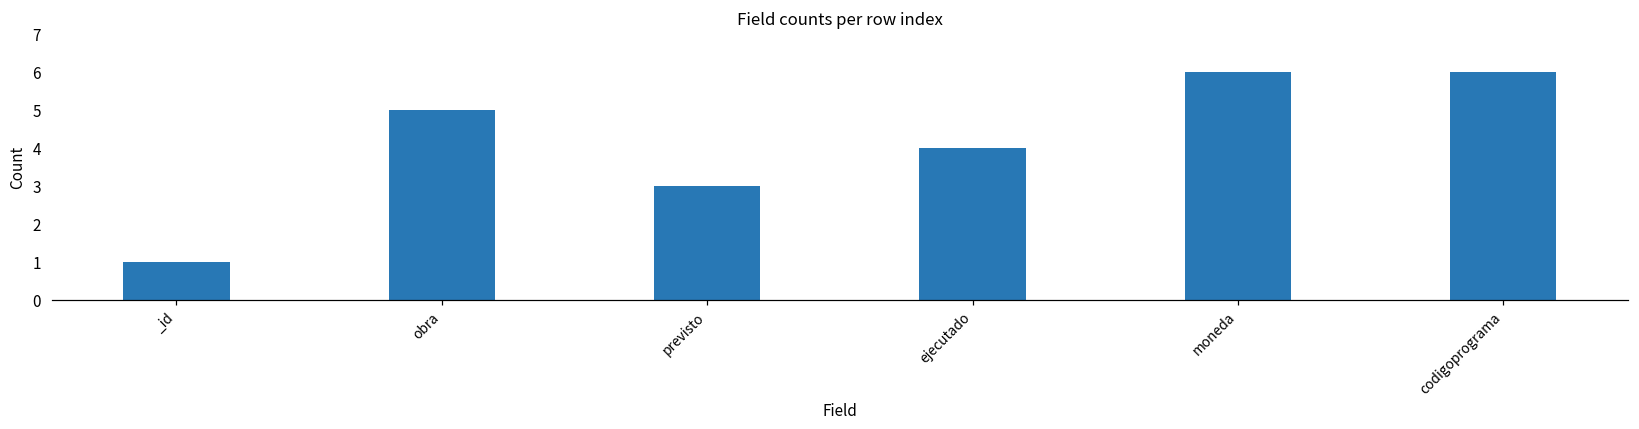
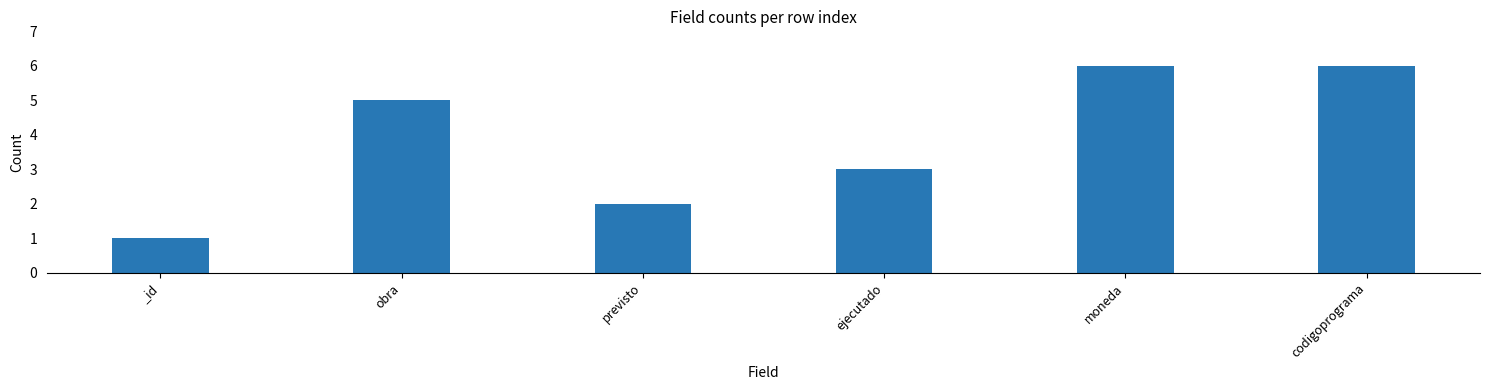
previsto: 3 -> 2
ejecutado: 4 -> 3
